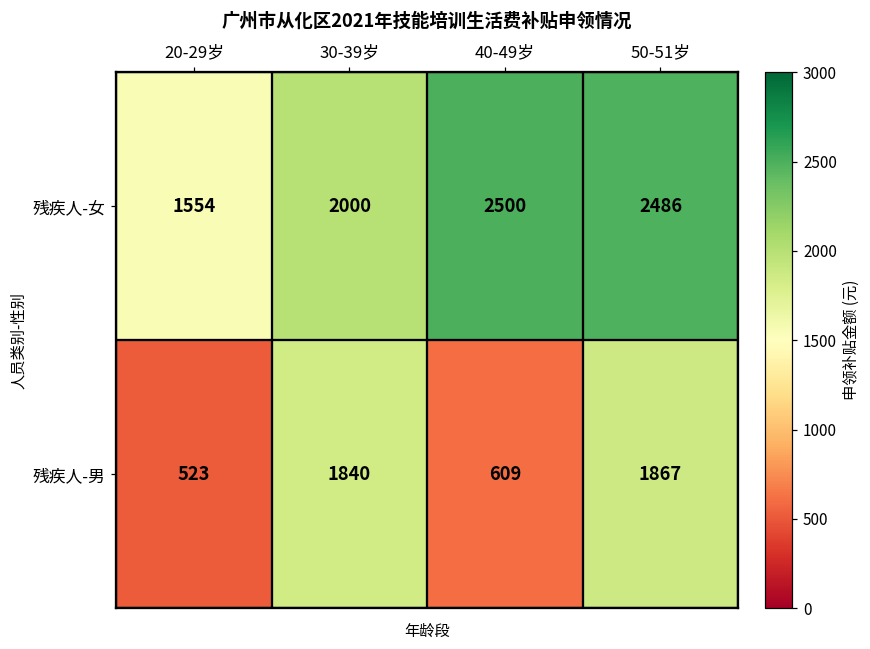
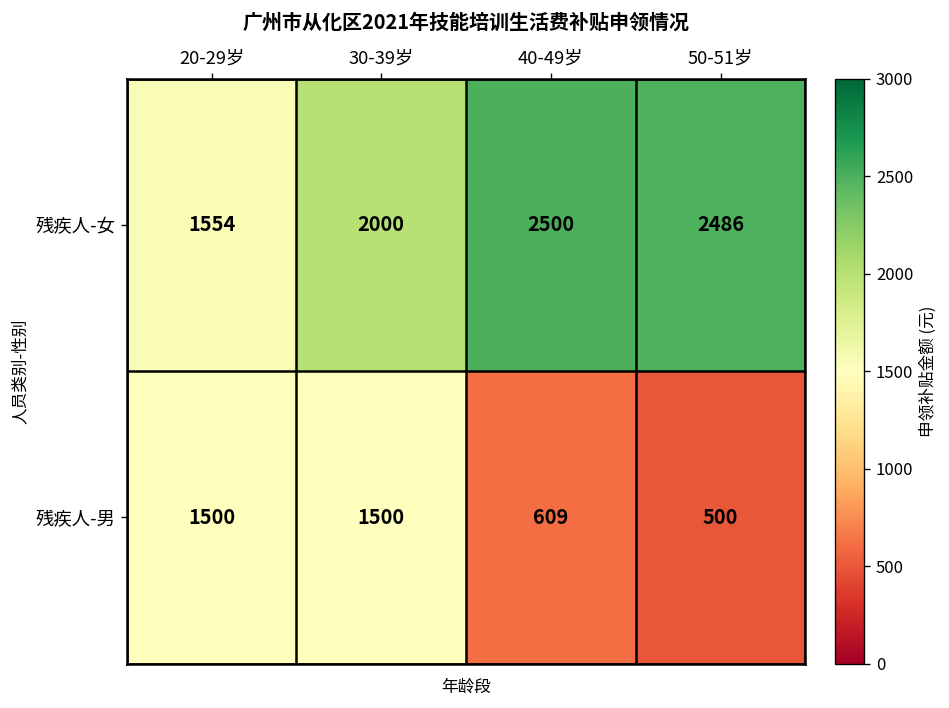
残疾人-男, 20-29岁: 523 -> 1500
残疾人-男, 30-39岁: 1840 -> 1500
残疾人-男, 50-51岁: 1867 -> 500
